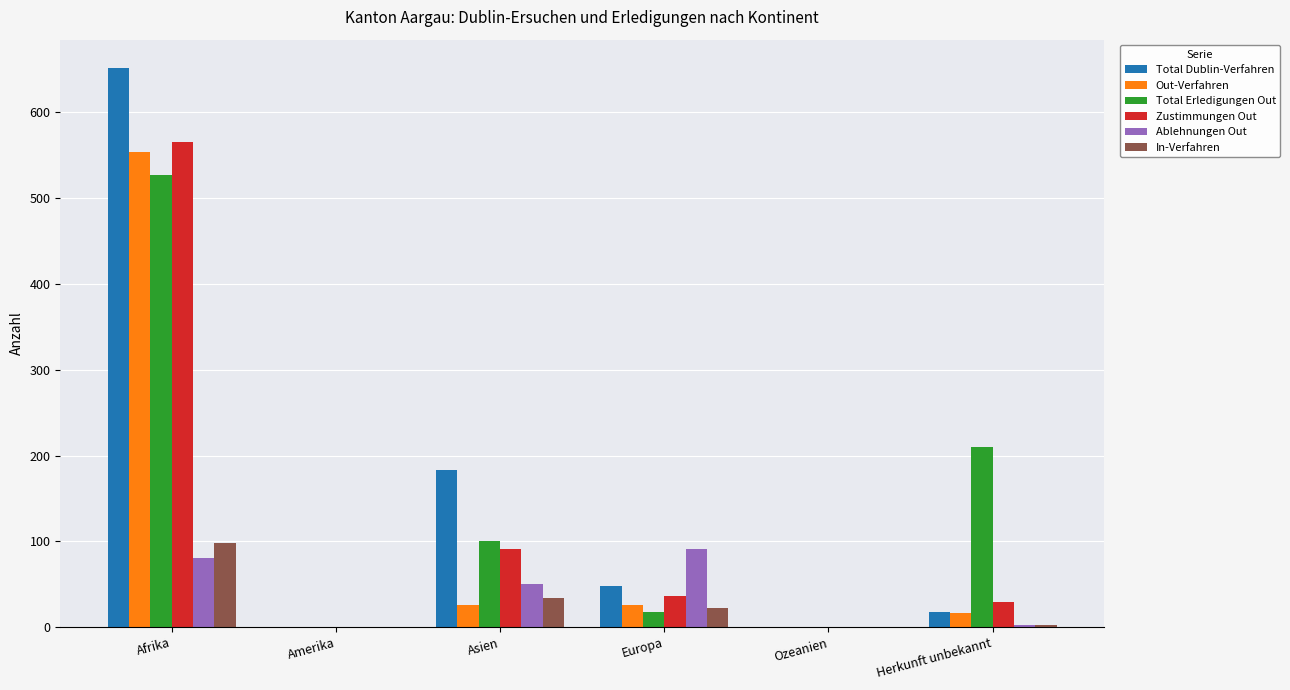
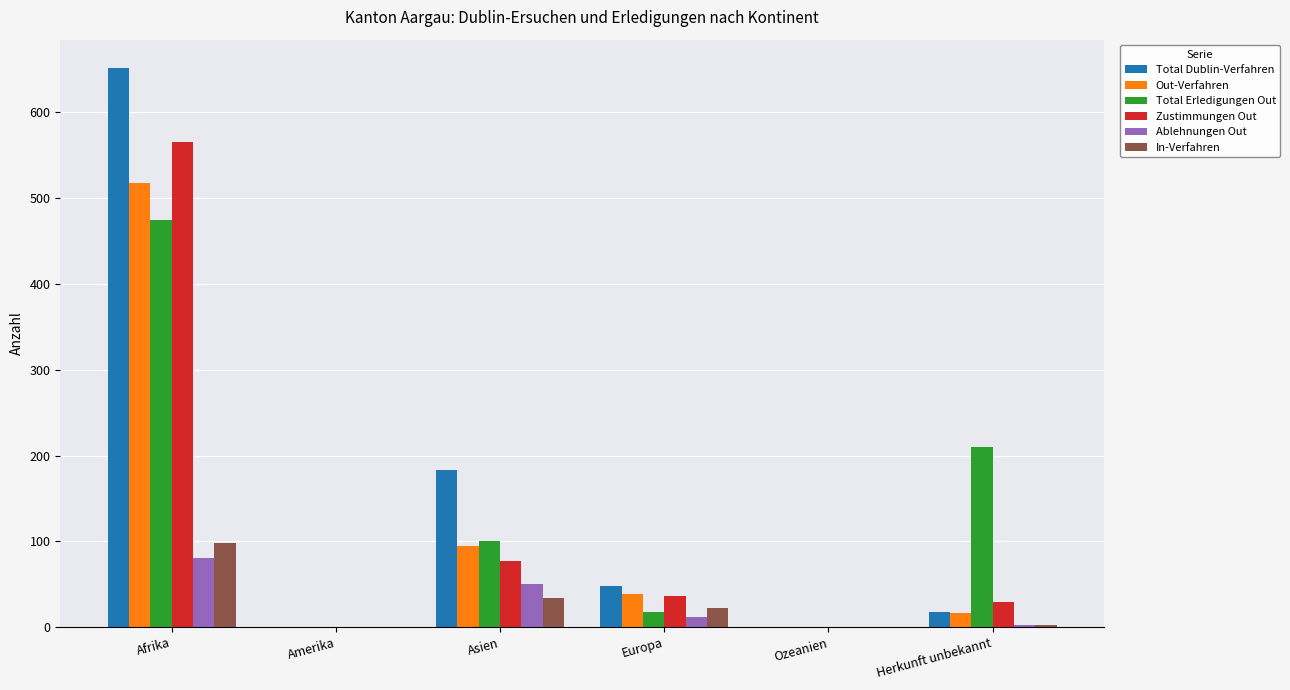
Out-Verfahren, Afrika: 550 -> 520
Total Erledigungen Out, Afrika: 530 -> 480
Out-Verfahren, Asien: 30 -> 100
Zustimmungen Out, Asien: 90 -> 80
Out-Verfahren, Europa: 30 -> 40
Ablehnungen Out, Europa: 90 -> 10
